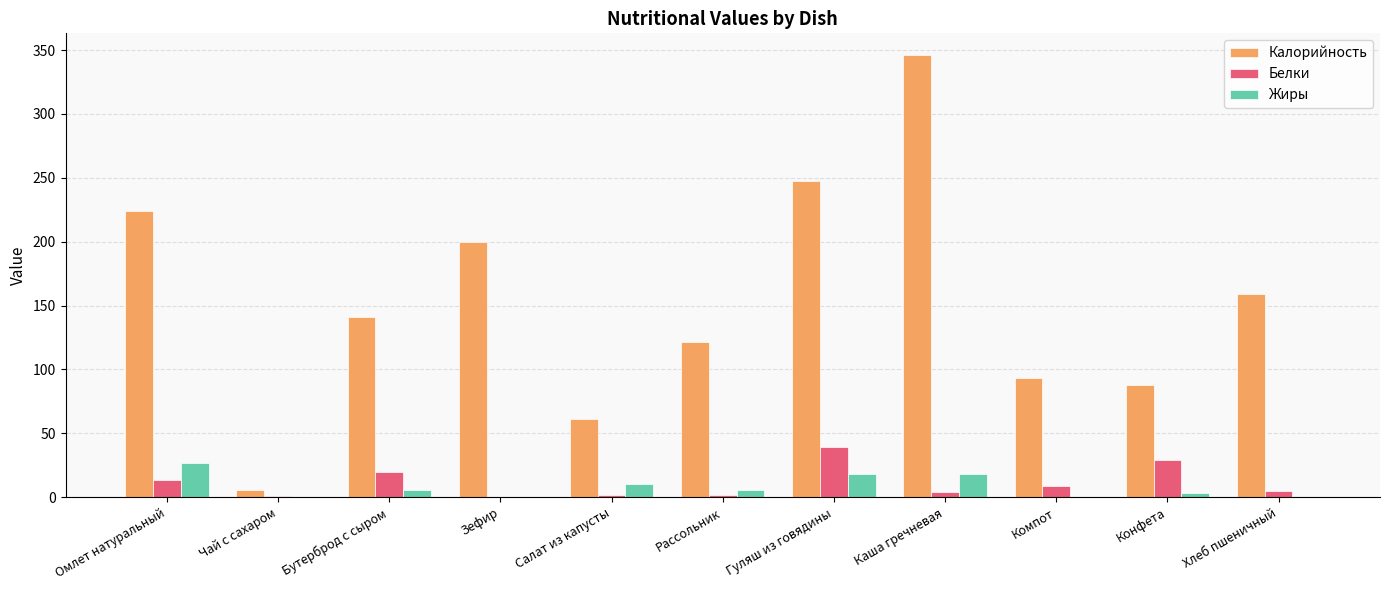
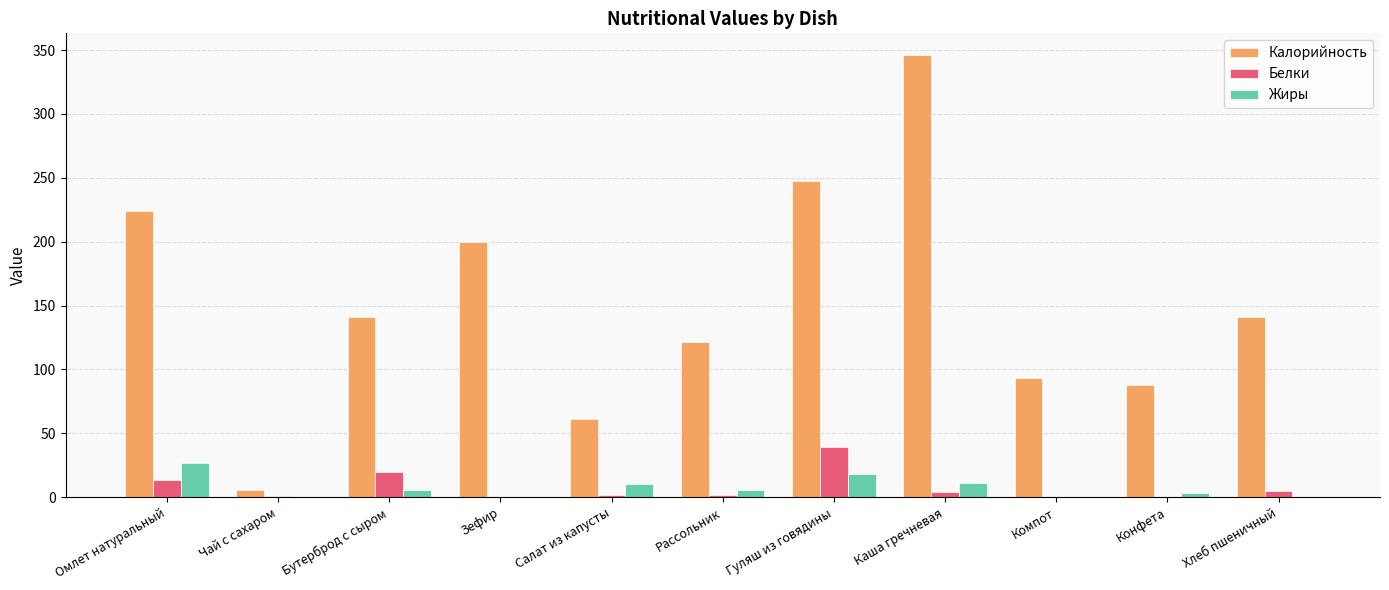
Жиры, Каша гречневая: 19 -> 11
Белки, Компот: 9 -> 1
Белки, Конфета: 29 -> 0
Калорийность, Хлеб пшеничный: 159 -> 141
